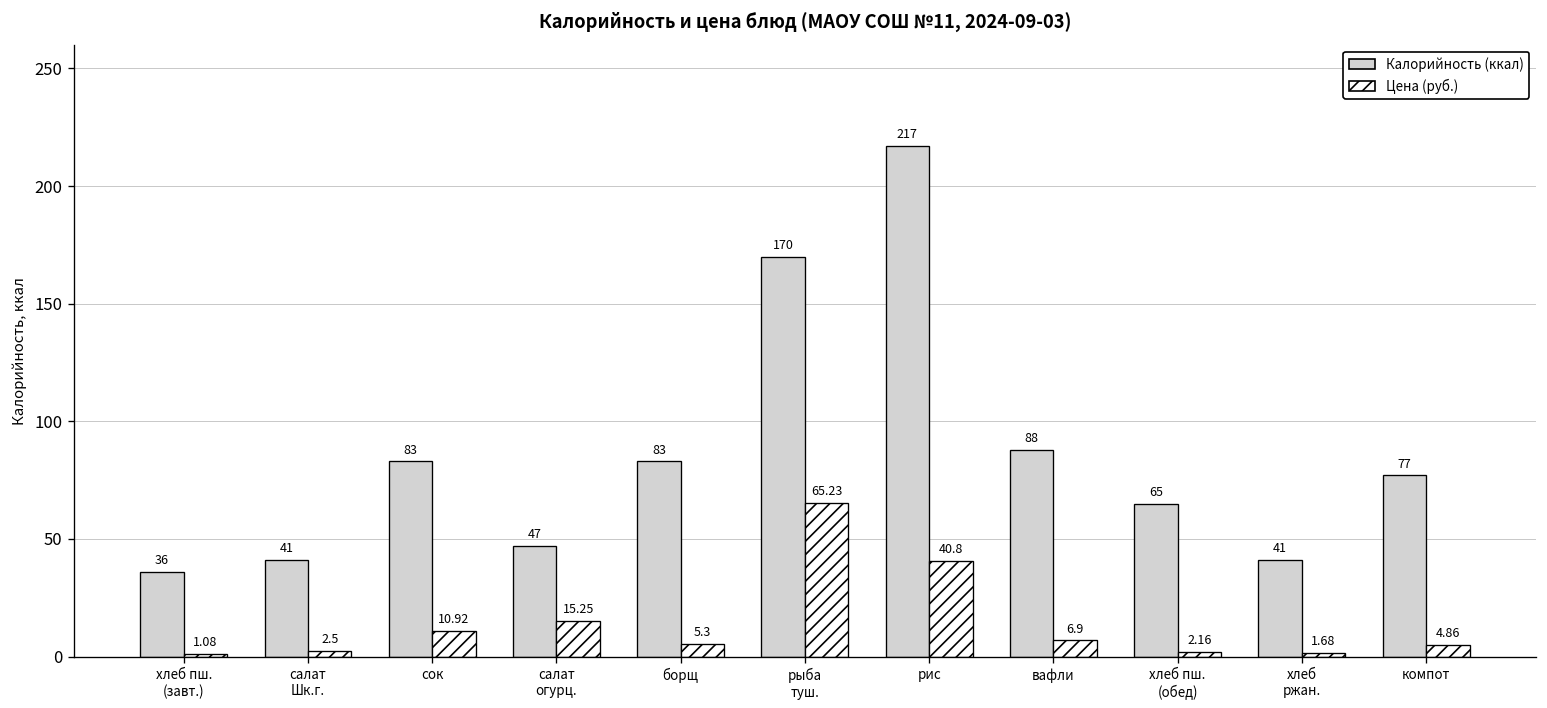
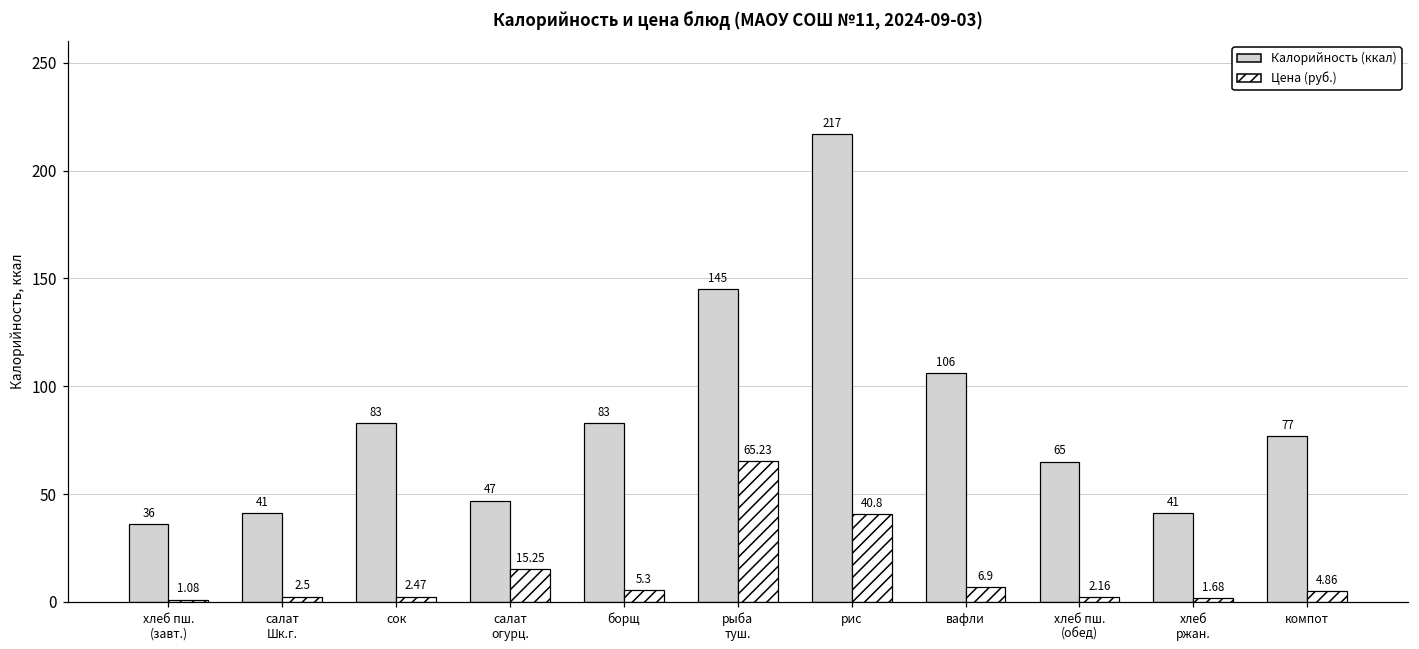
Цена (руб.), сок: 10.92 -> 2.47
Калорийность (ккал), рыба туш.: 170 -> 145
Калорийность (ккал), вафли: 88 -> 106
